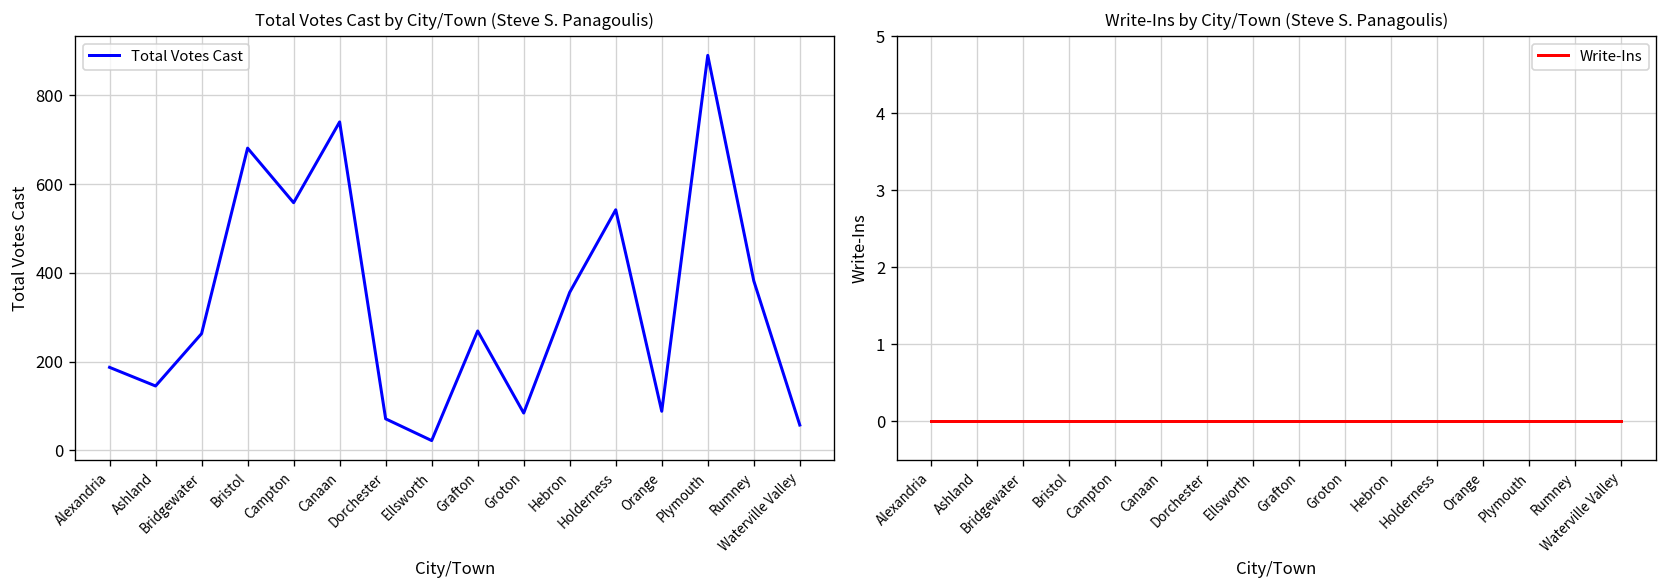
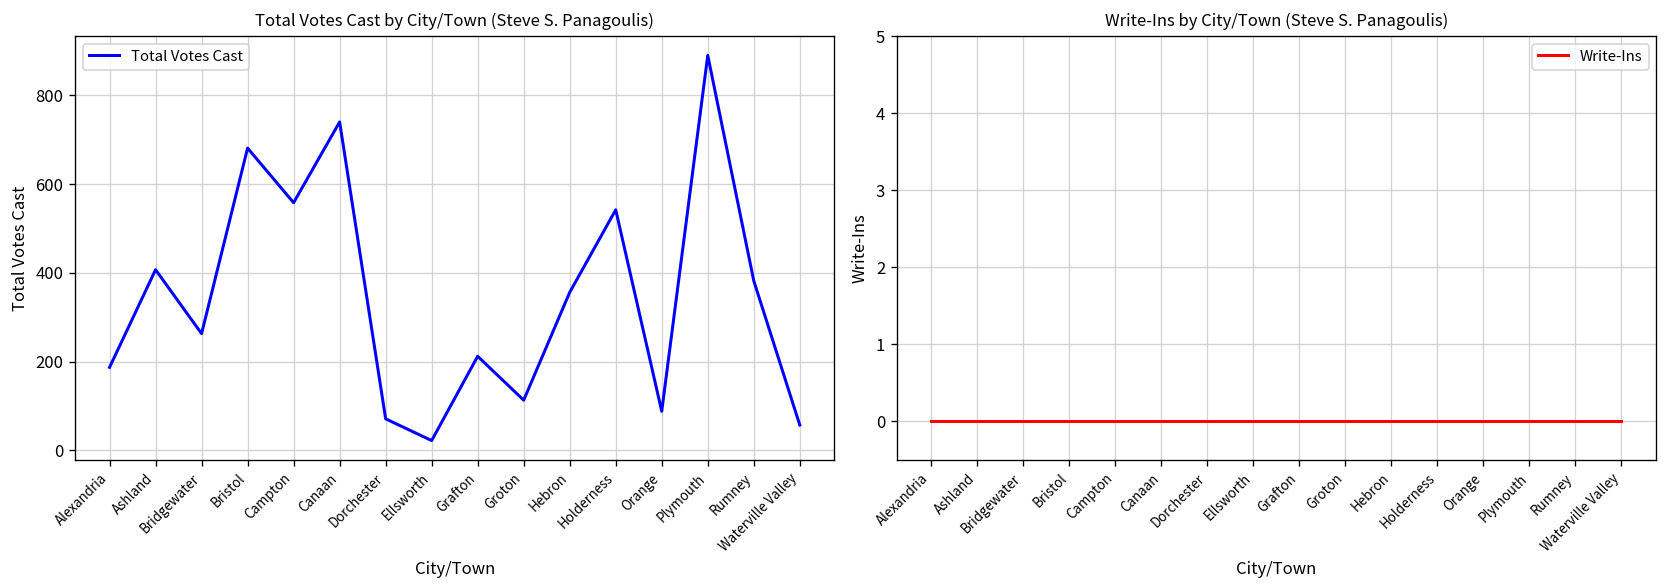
Total Votes Cast by City/Town (Steve S. Panagoulis), Ashland: 150 -> 410
Total Votes Cast by City/Town (Steve S. Panagoulis), Grafton: 270 -> 210
Total Votes Cast by City/Town (Steve S. Panagoulis), Groton: 80 -> 110
